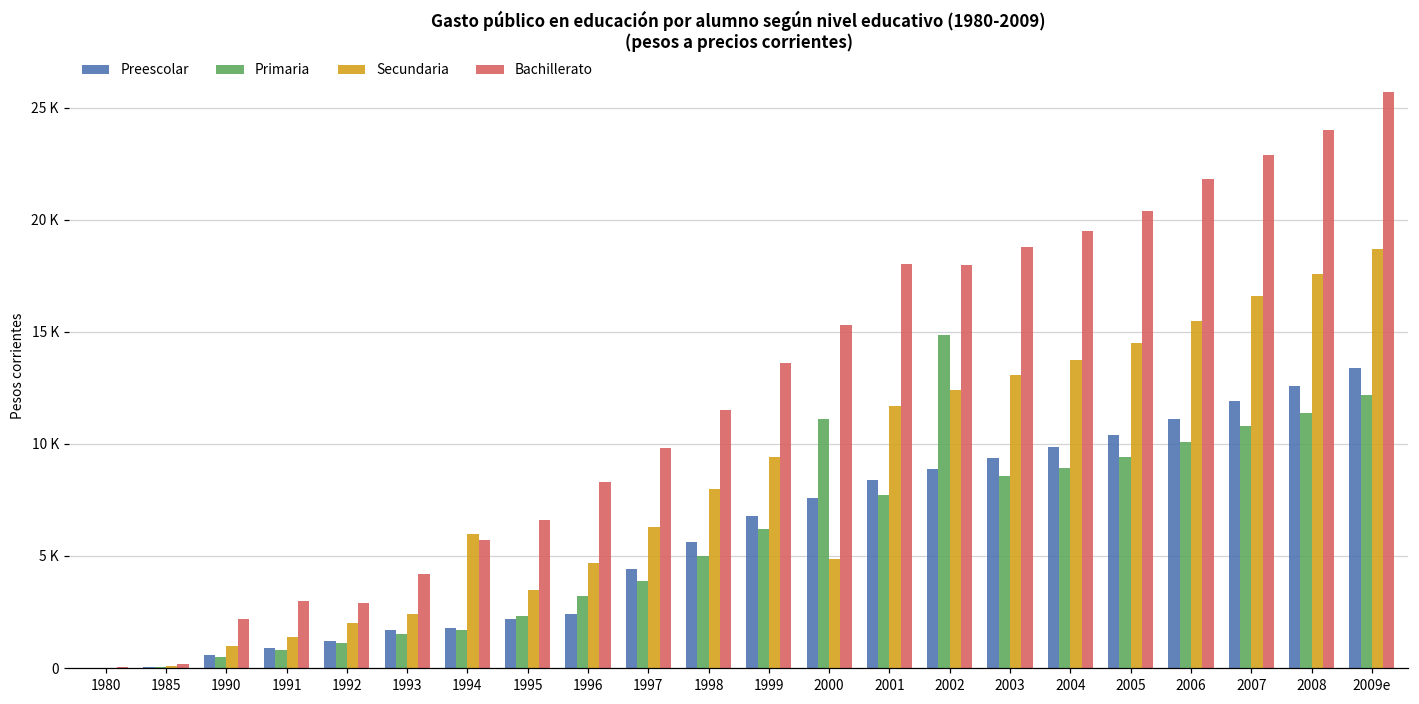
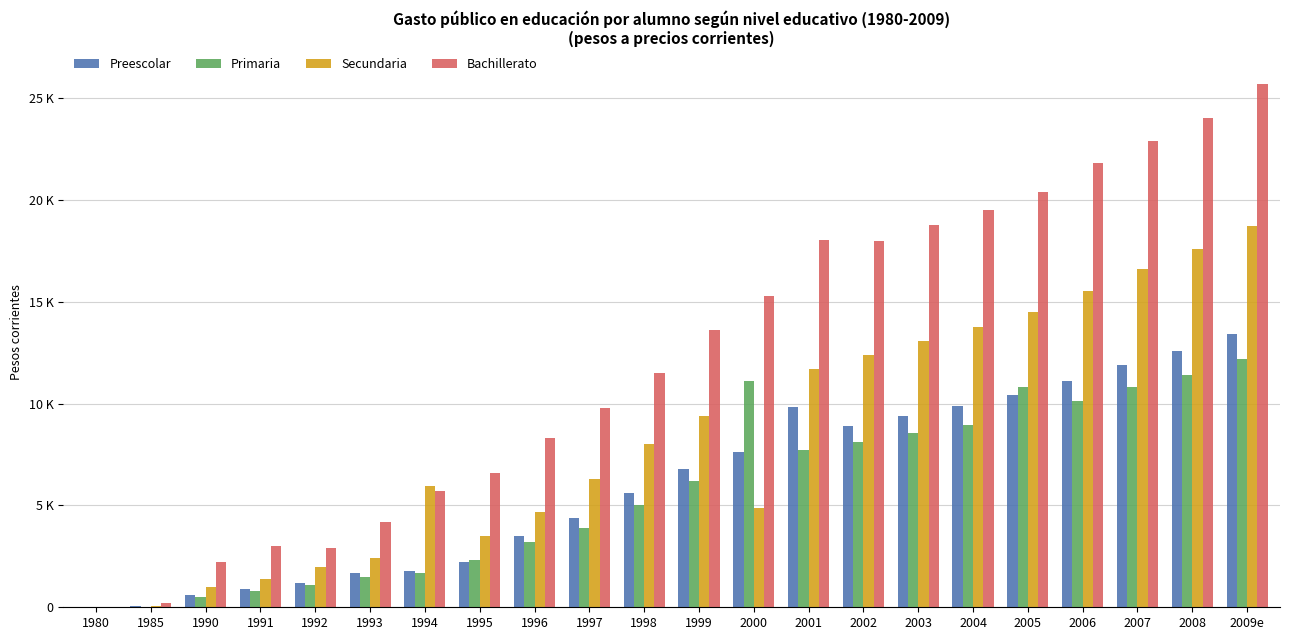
Preescolar, 1996: 2400 -> 3500
Preescolar, 2001: 8400 -> 9800
Primaria, 2002: 14900 -> 8100
Primaria, 2005: 9400 -> 10800
